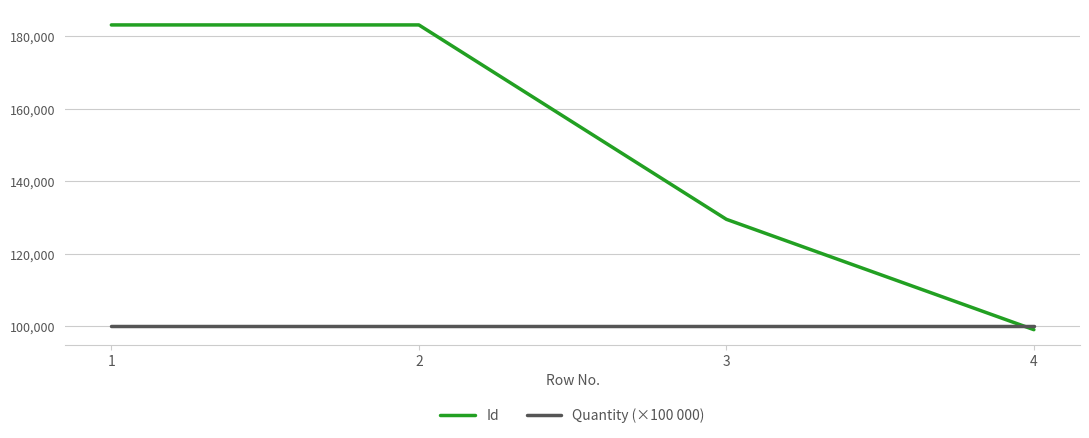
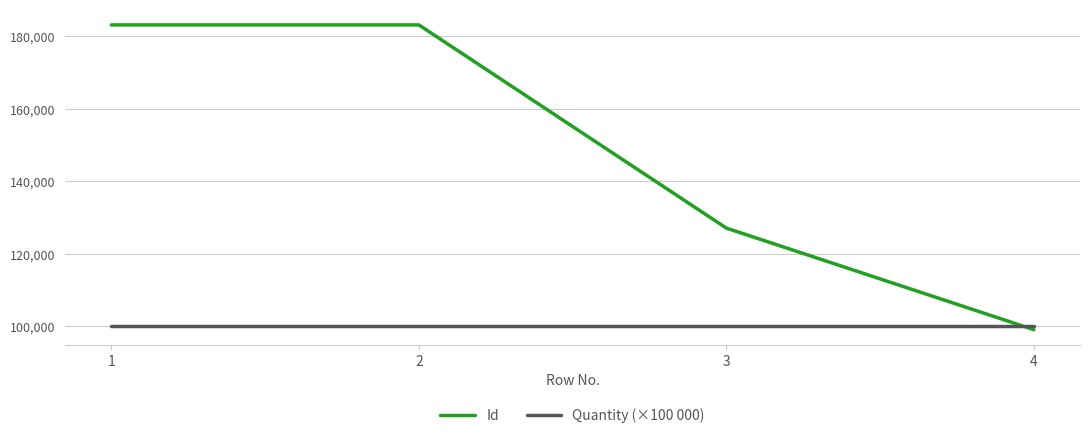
Id, 3: 130,000 -> 127,000
